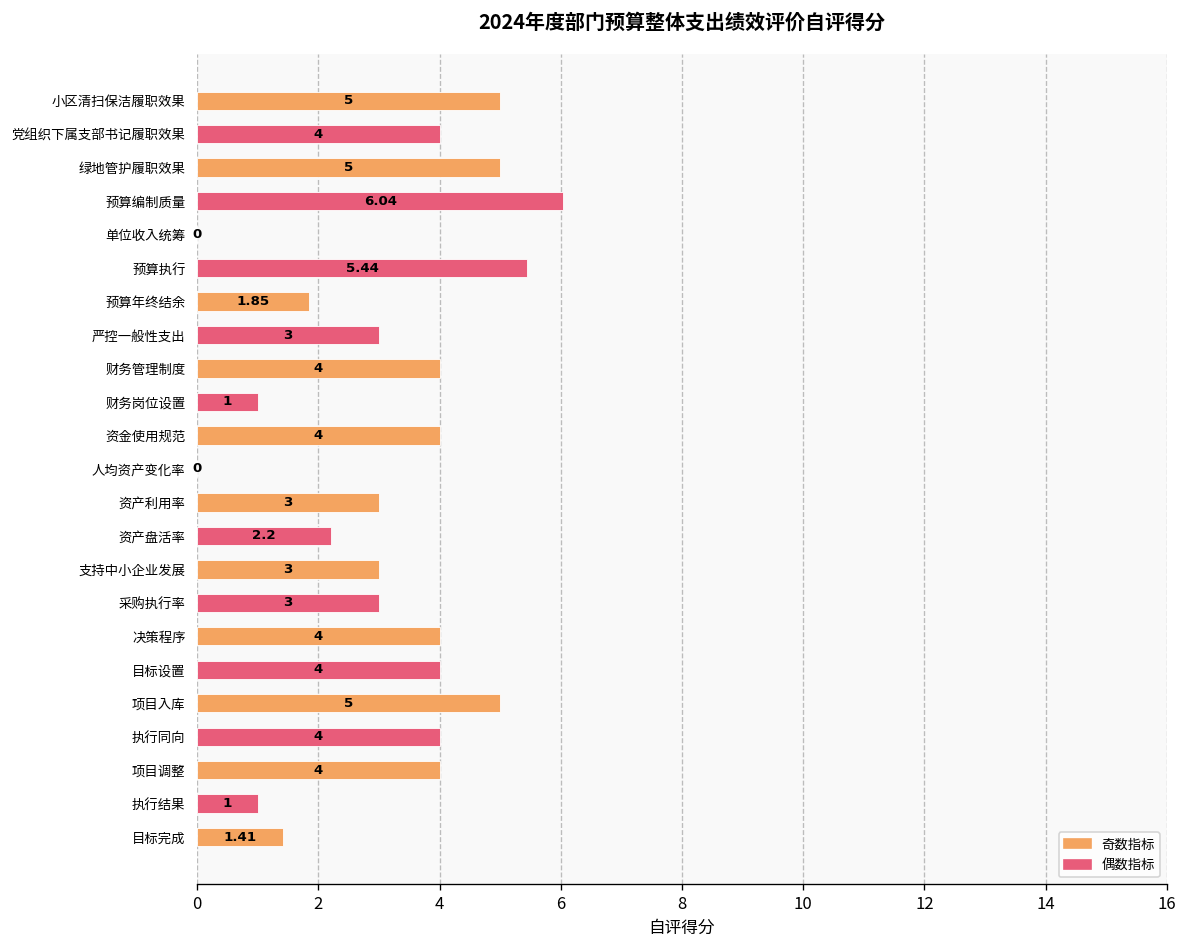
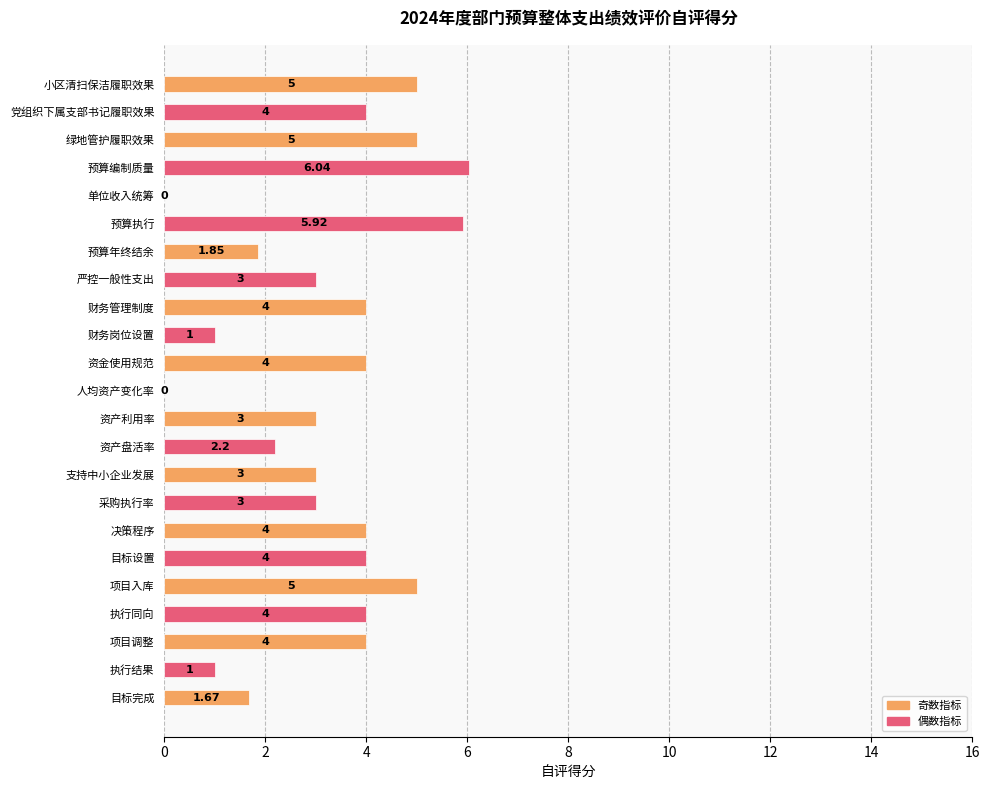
预算执行: 5.44 -> 5.92
目标完成: 1.41 -> 1.67
